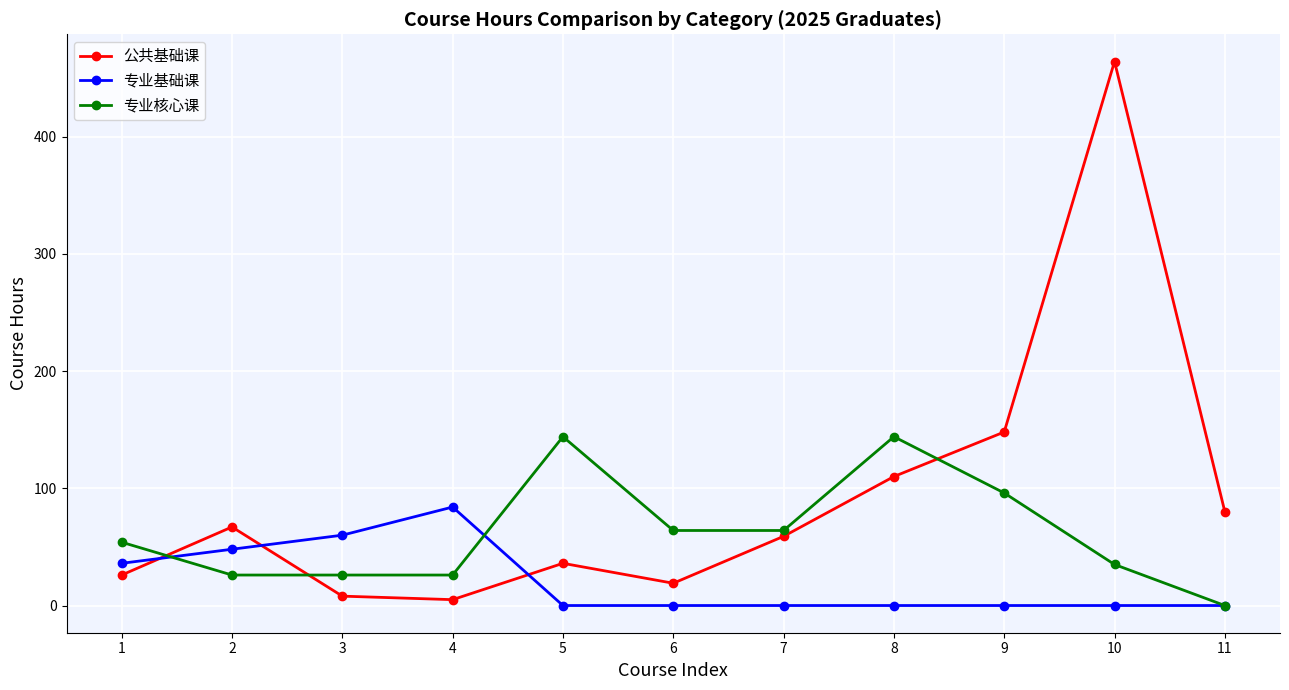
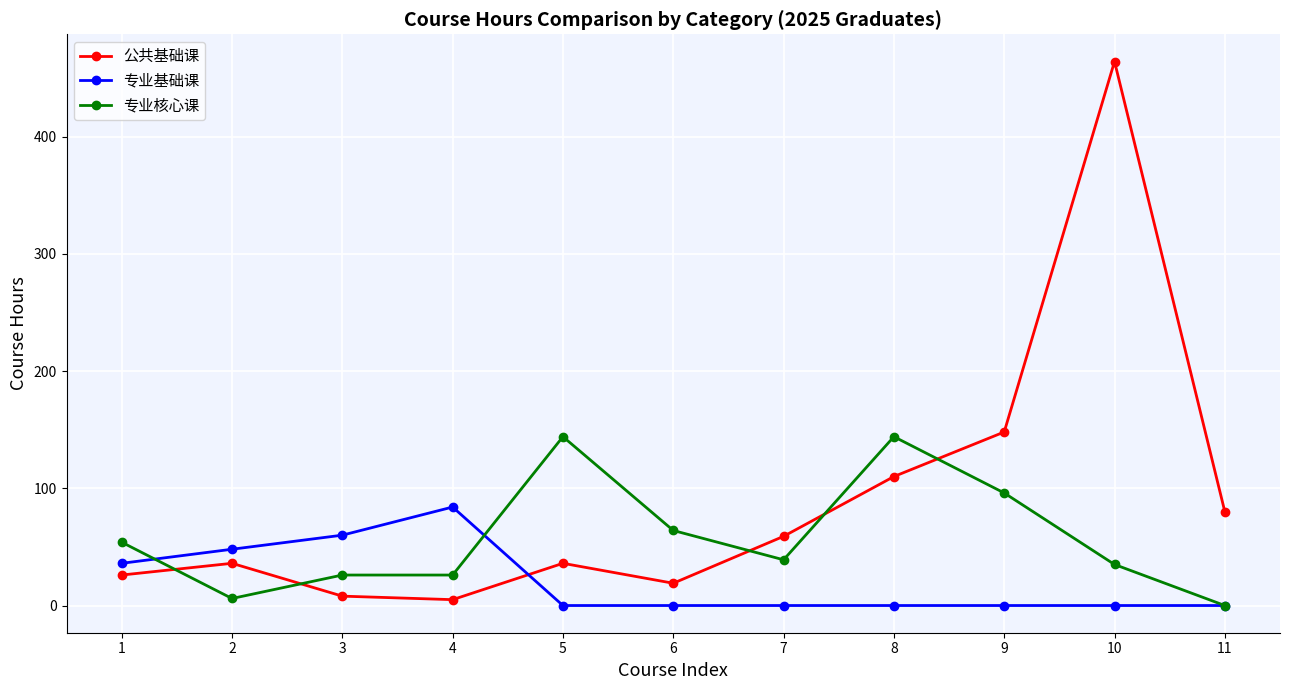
公共基础课, 2: 67 -> 36
专业核心课, 2: 26 -> 6
专业核心课, 7: 64 -> 39
